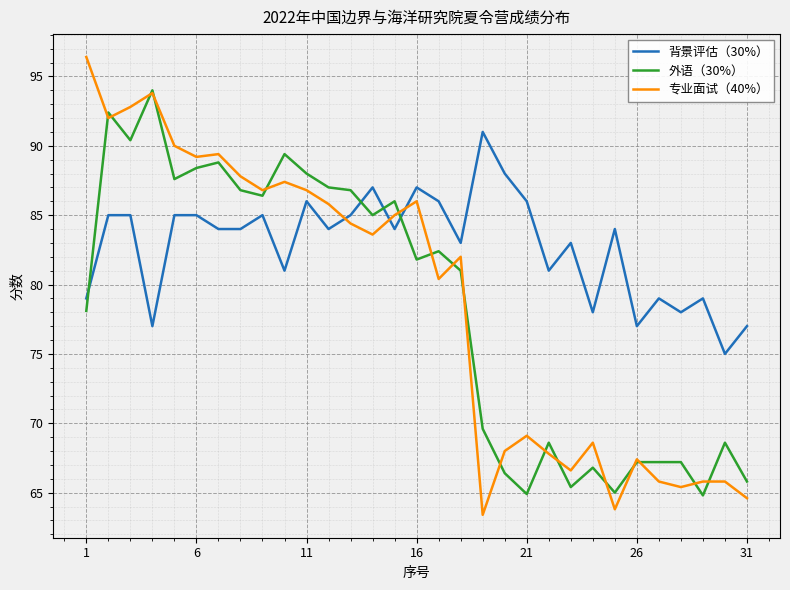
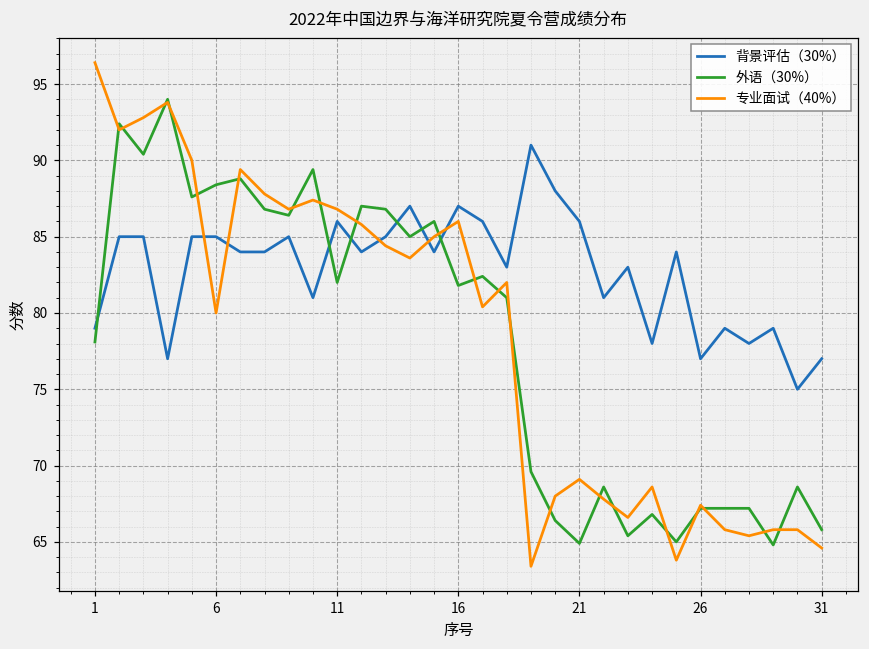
专业面试（40%）, 6: 89.2 -> 80.0
外语（30%）, 11: 88 -> 82
